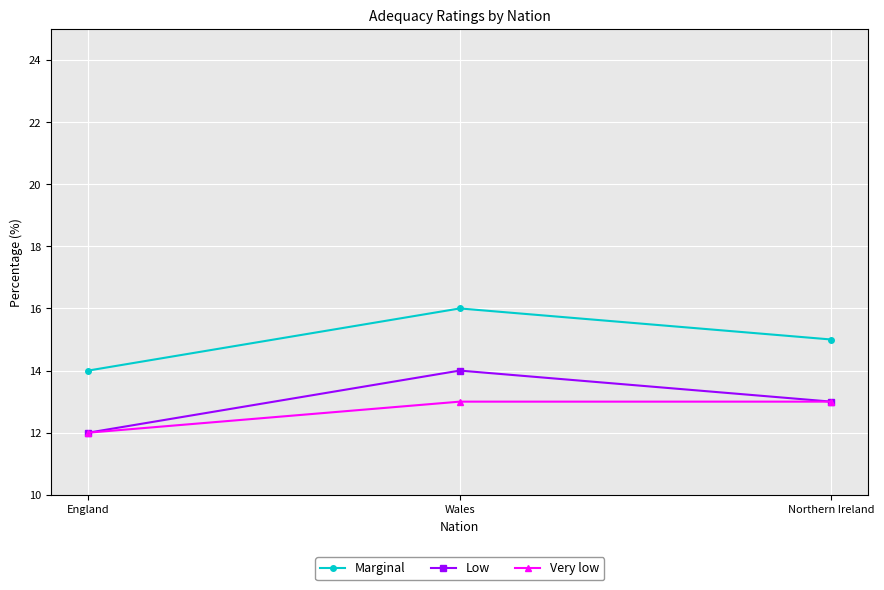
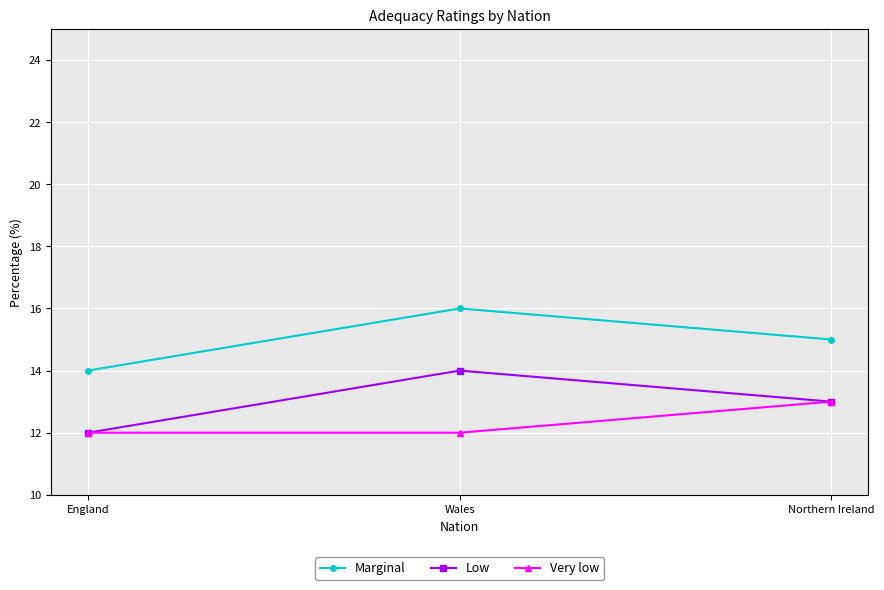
Very low, Wales: 13 -> 12
